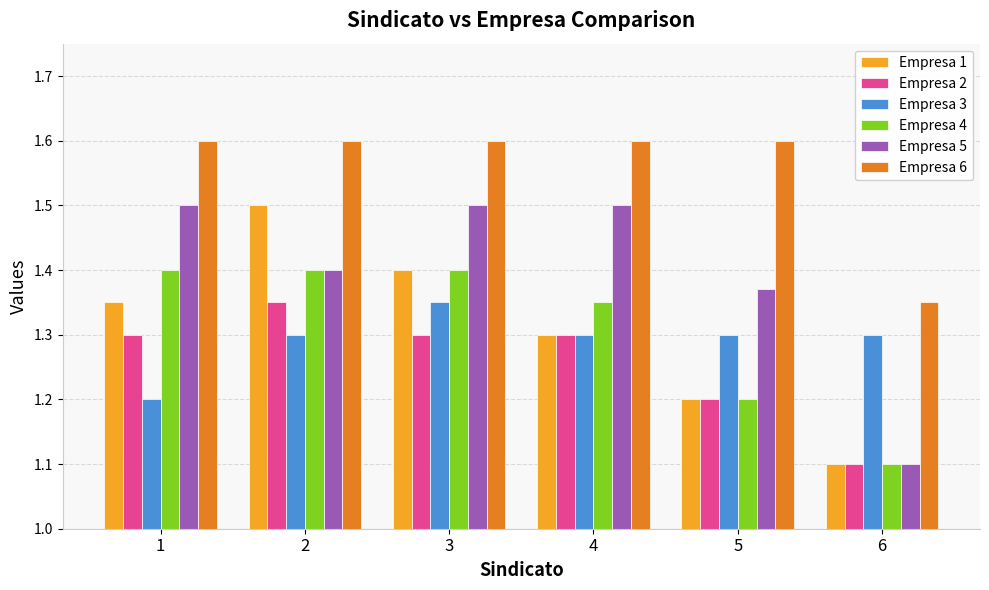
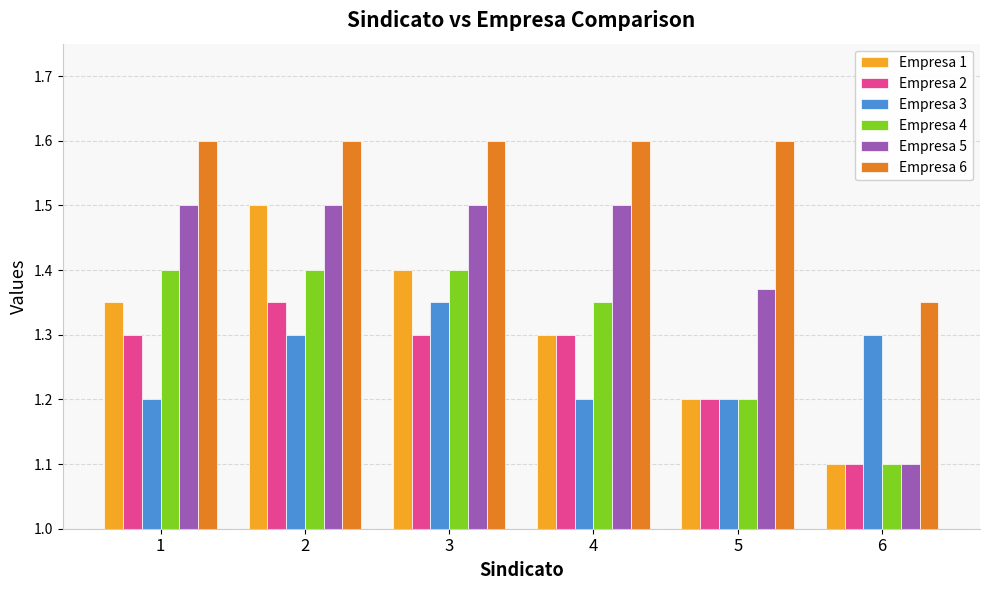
Empresa 5, 2: 1.4 -> 1.5
Empresa 3, 4: 1.3 -> 1.2
Empresa 3, 5: 1.3 -> 1.2
